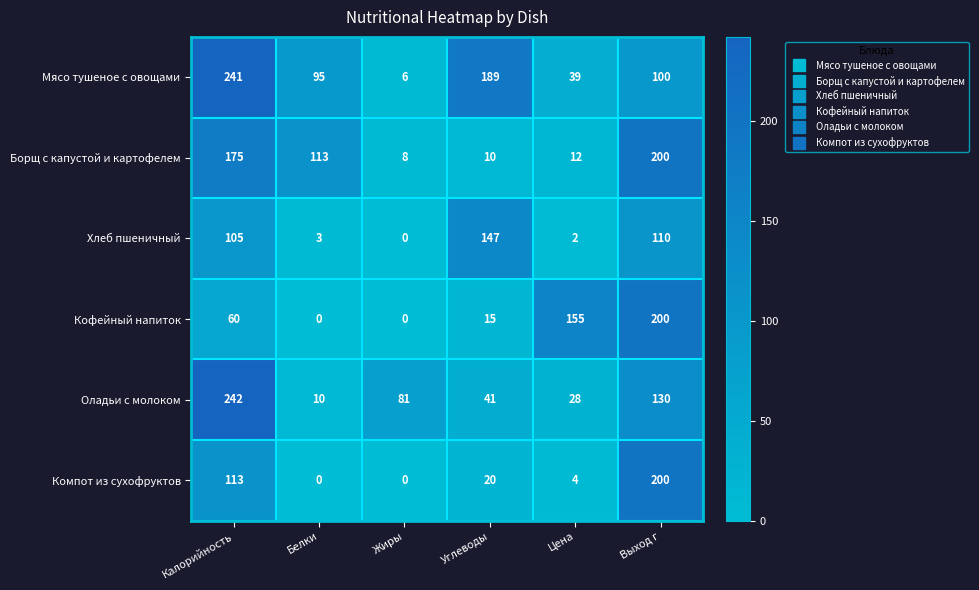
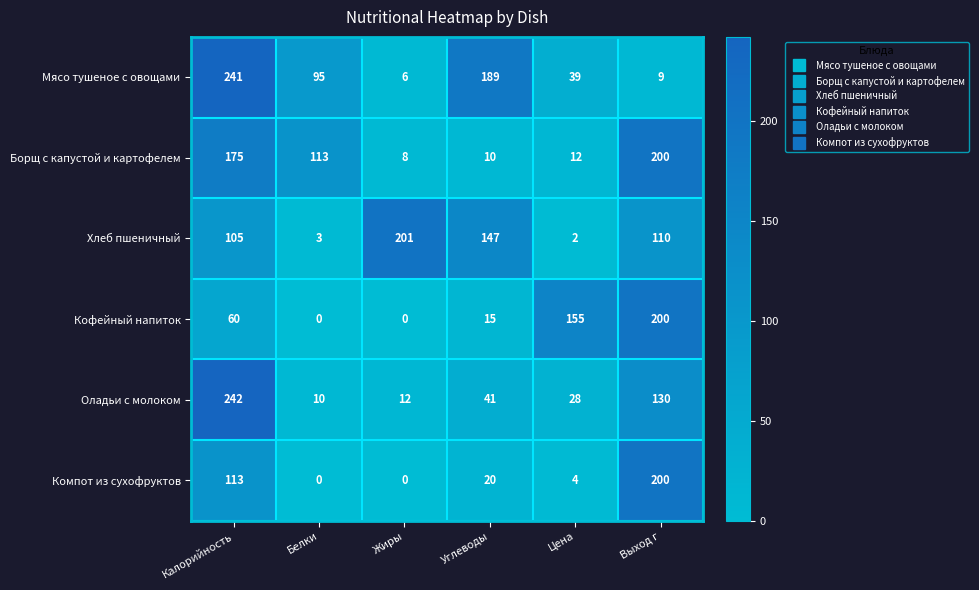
Мясо тушеное с овощами, Выход г: 100 -> 9
Хлеб пшеничный, Жиры: 0 -> 201
Оладьи с молоком, Жиры: 81 -> 12
